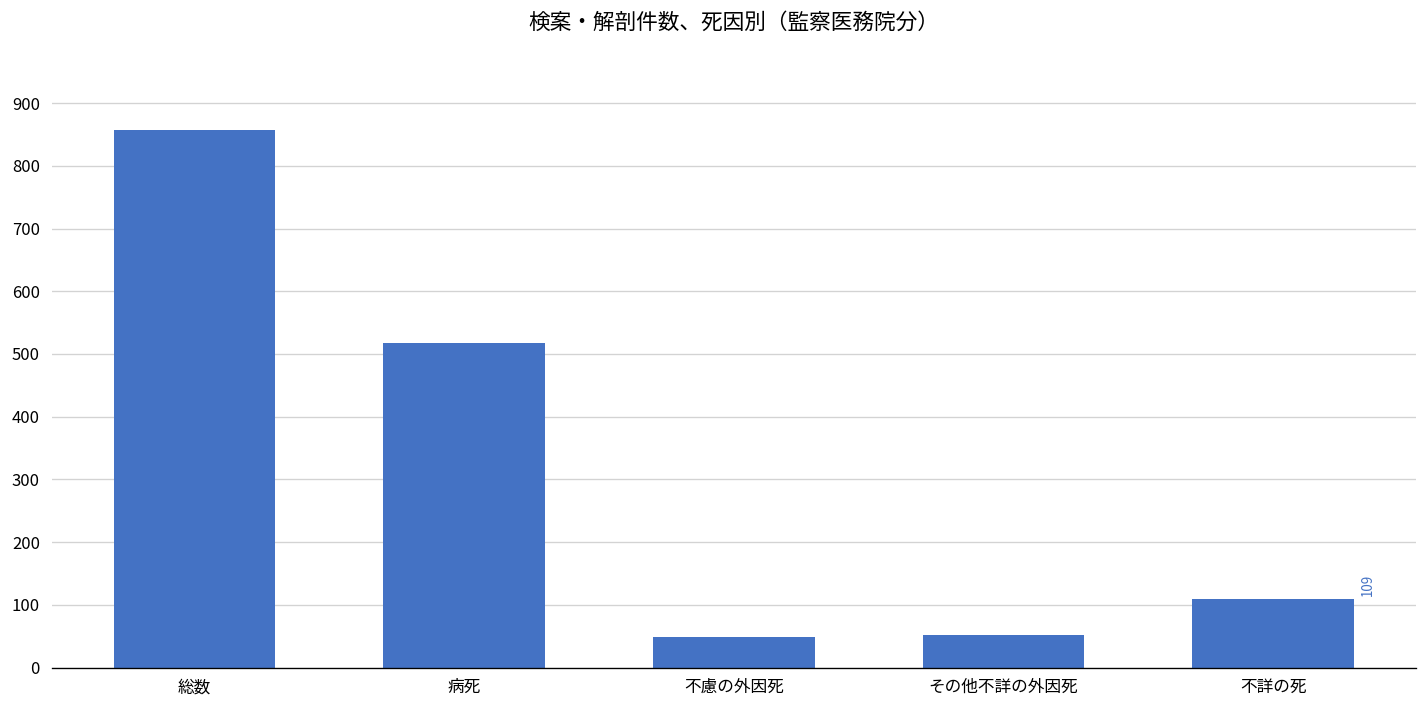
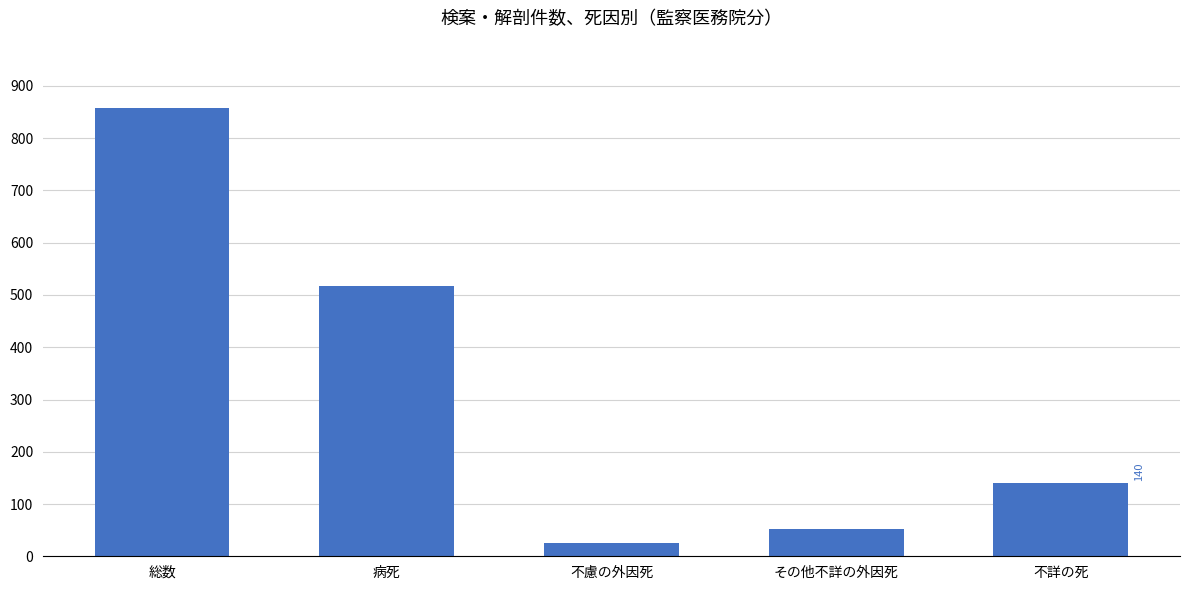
不慮の外因死: 50 -> 30
不詳の死: 109 -> 140
